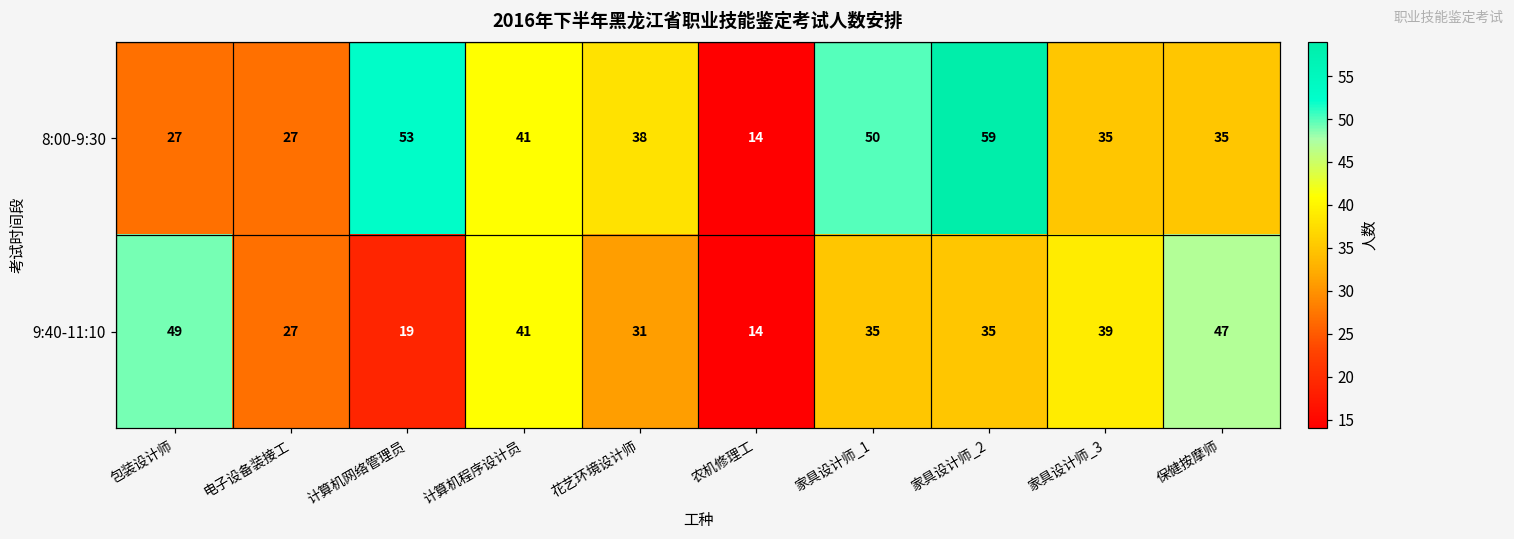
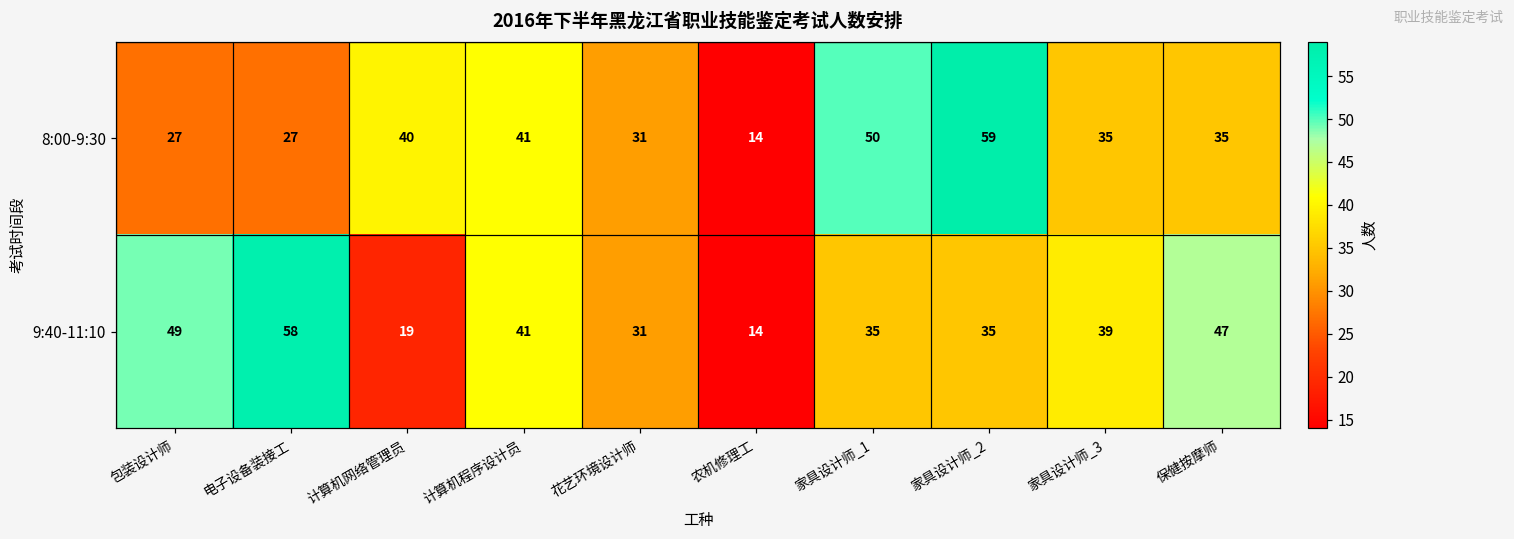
8:00-9:30, 计算机网络管理员: 53 -> 40
8:00-9:30, 花艺环境设计师: 38 -> 31
9:40-11:10, 电子设备装接工: 27 -> 58
